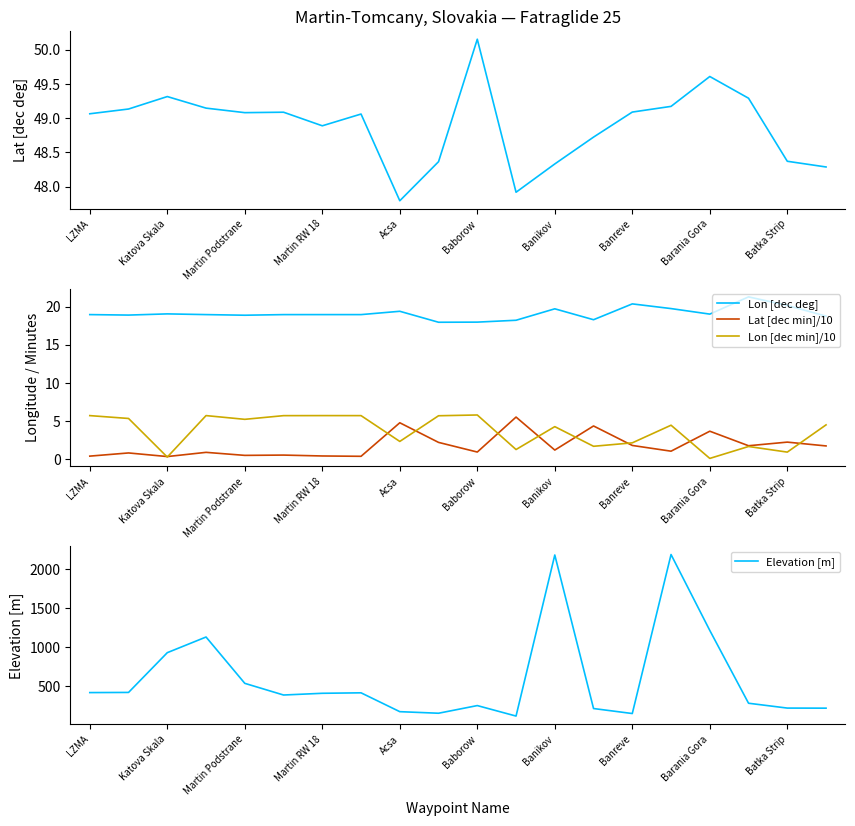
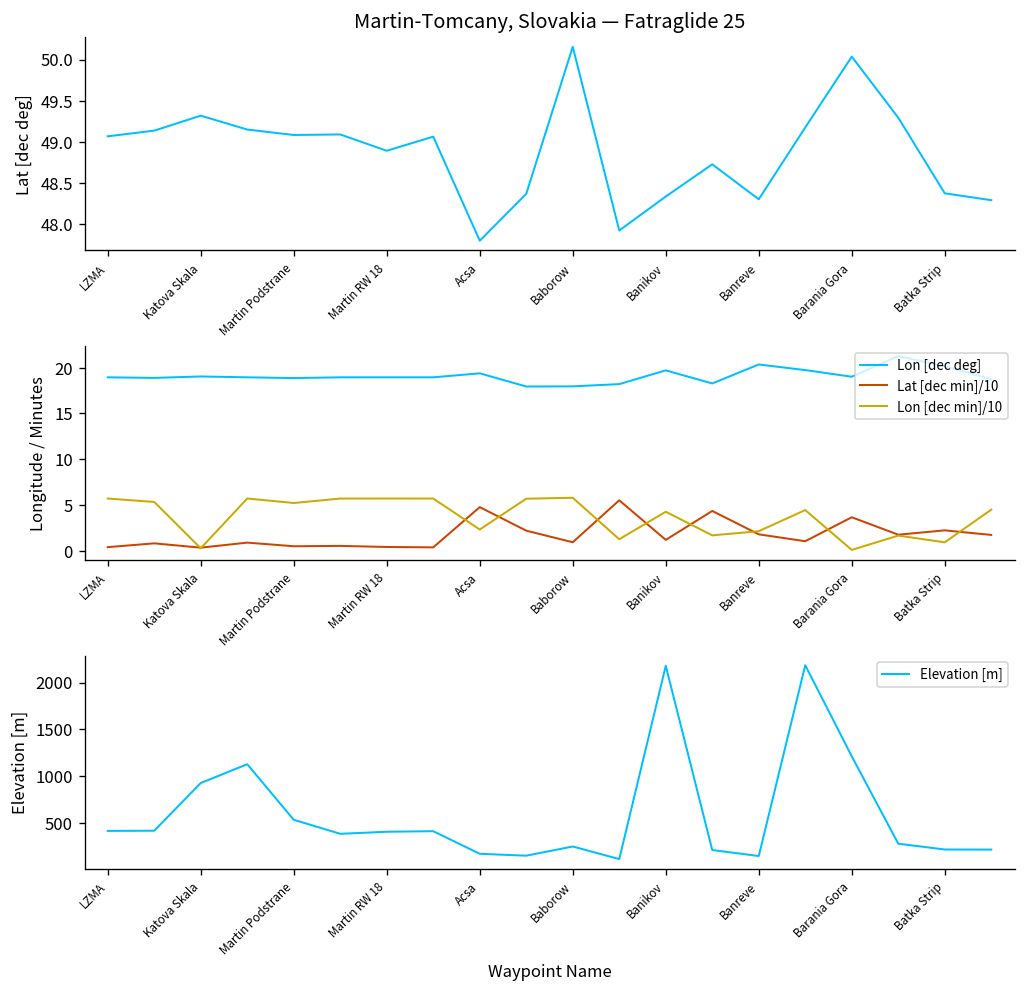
Martin-Tomcany, Slovakia — Fatraglide 25, Banreve: 49.1 -> 48.3
Martin-Tomcany, Slovakia — Fatraglide 25, Barania Gora: 49.6 -> 50.0
